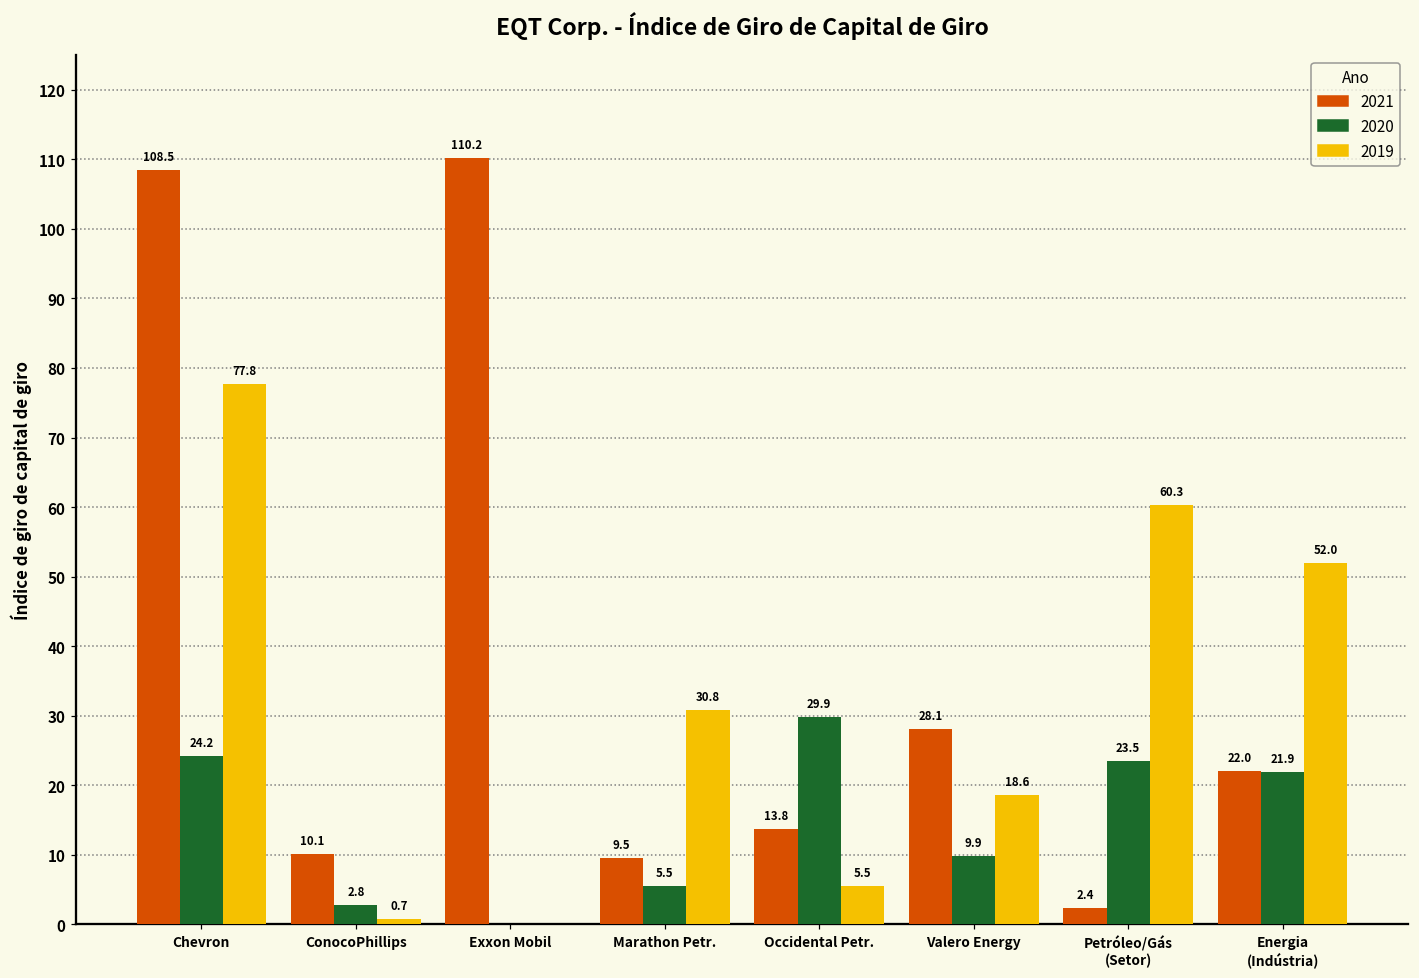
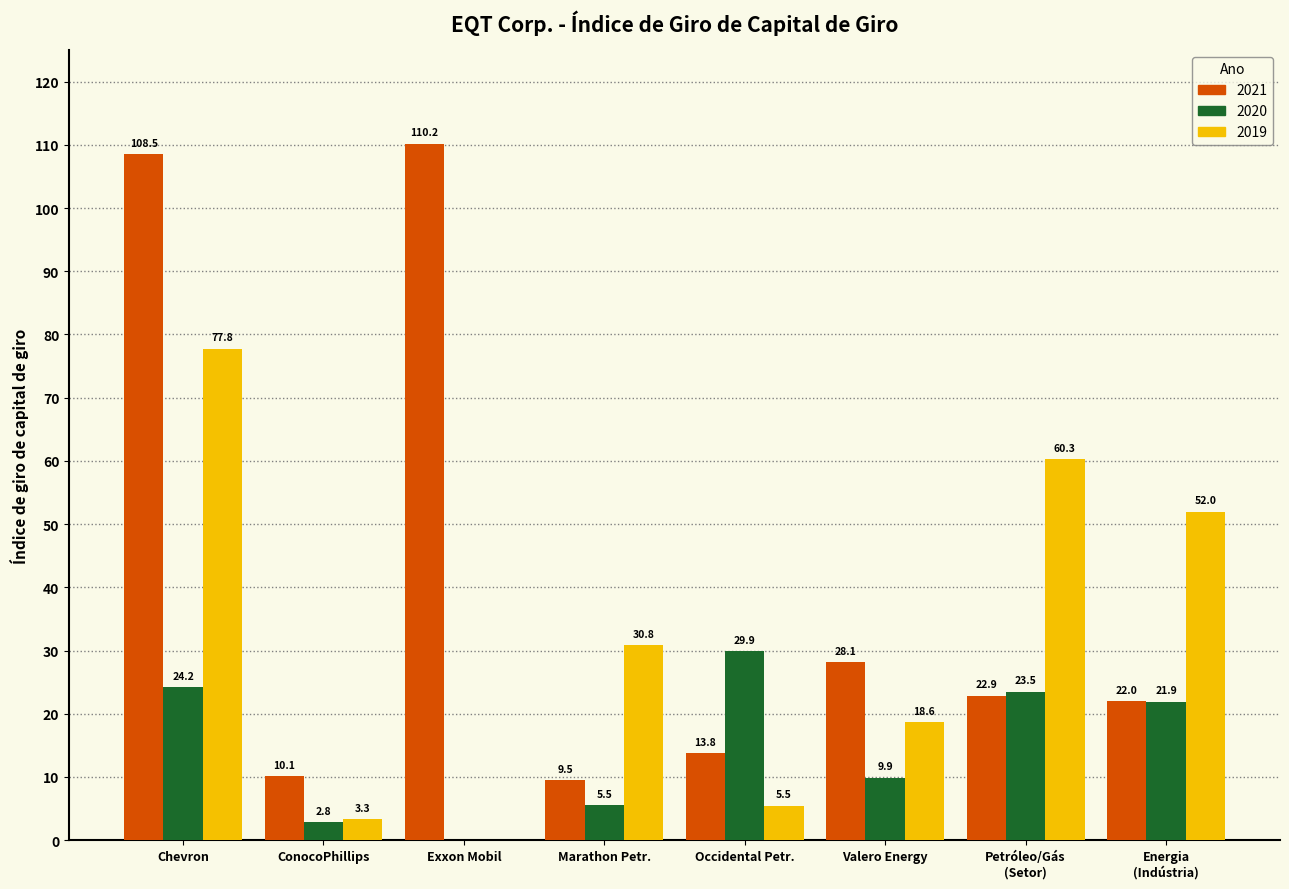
2019, ConocoPhillips: 0.7 -> 3.3
2021, Petróleo/Gás (Setor): 2.4 -> 22.9
